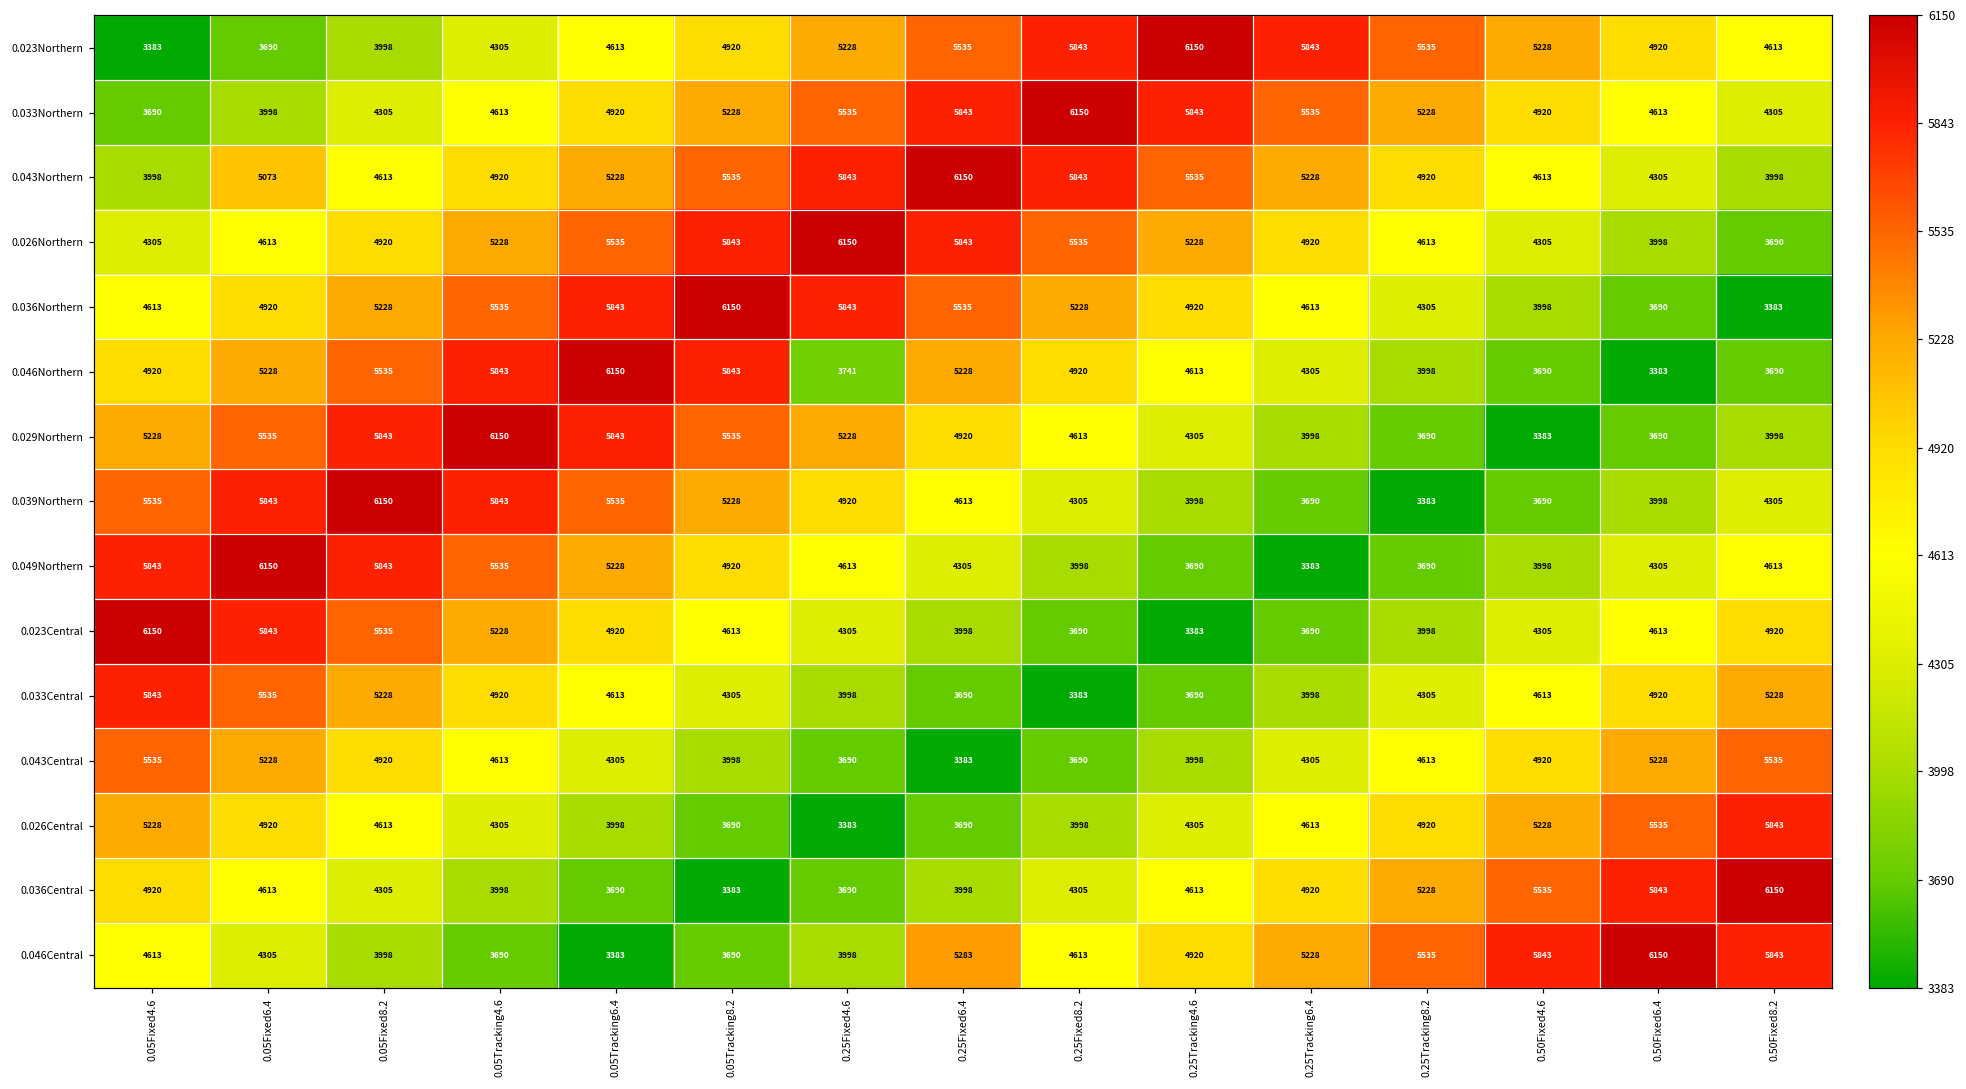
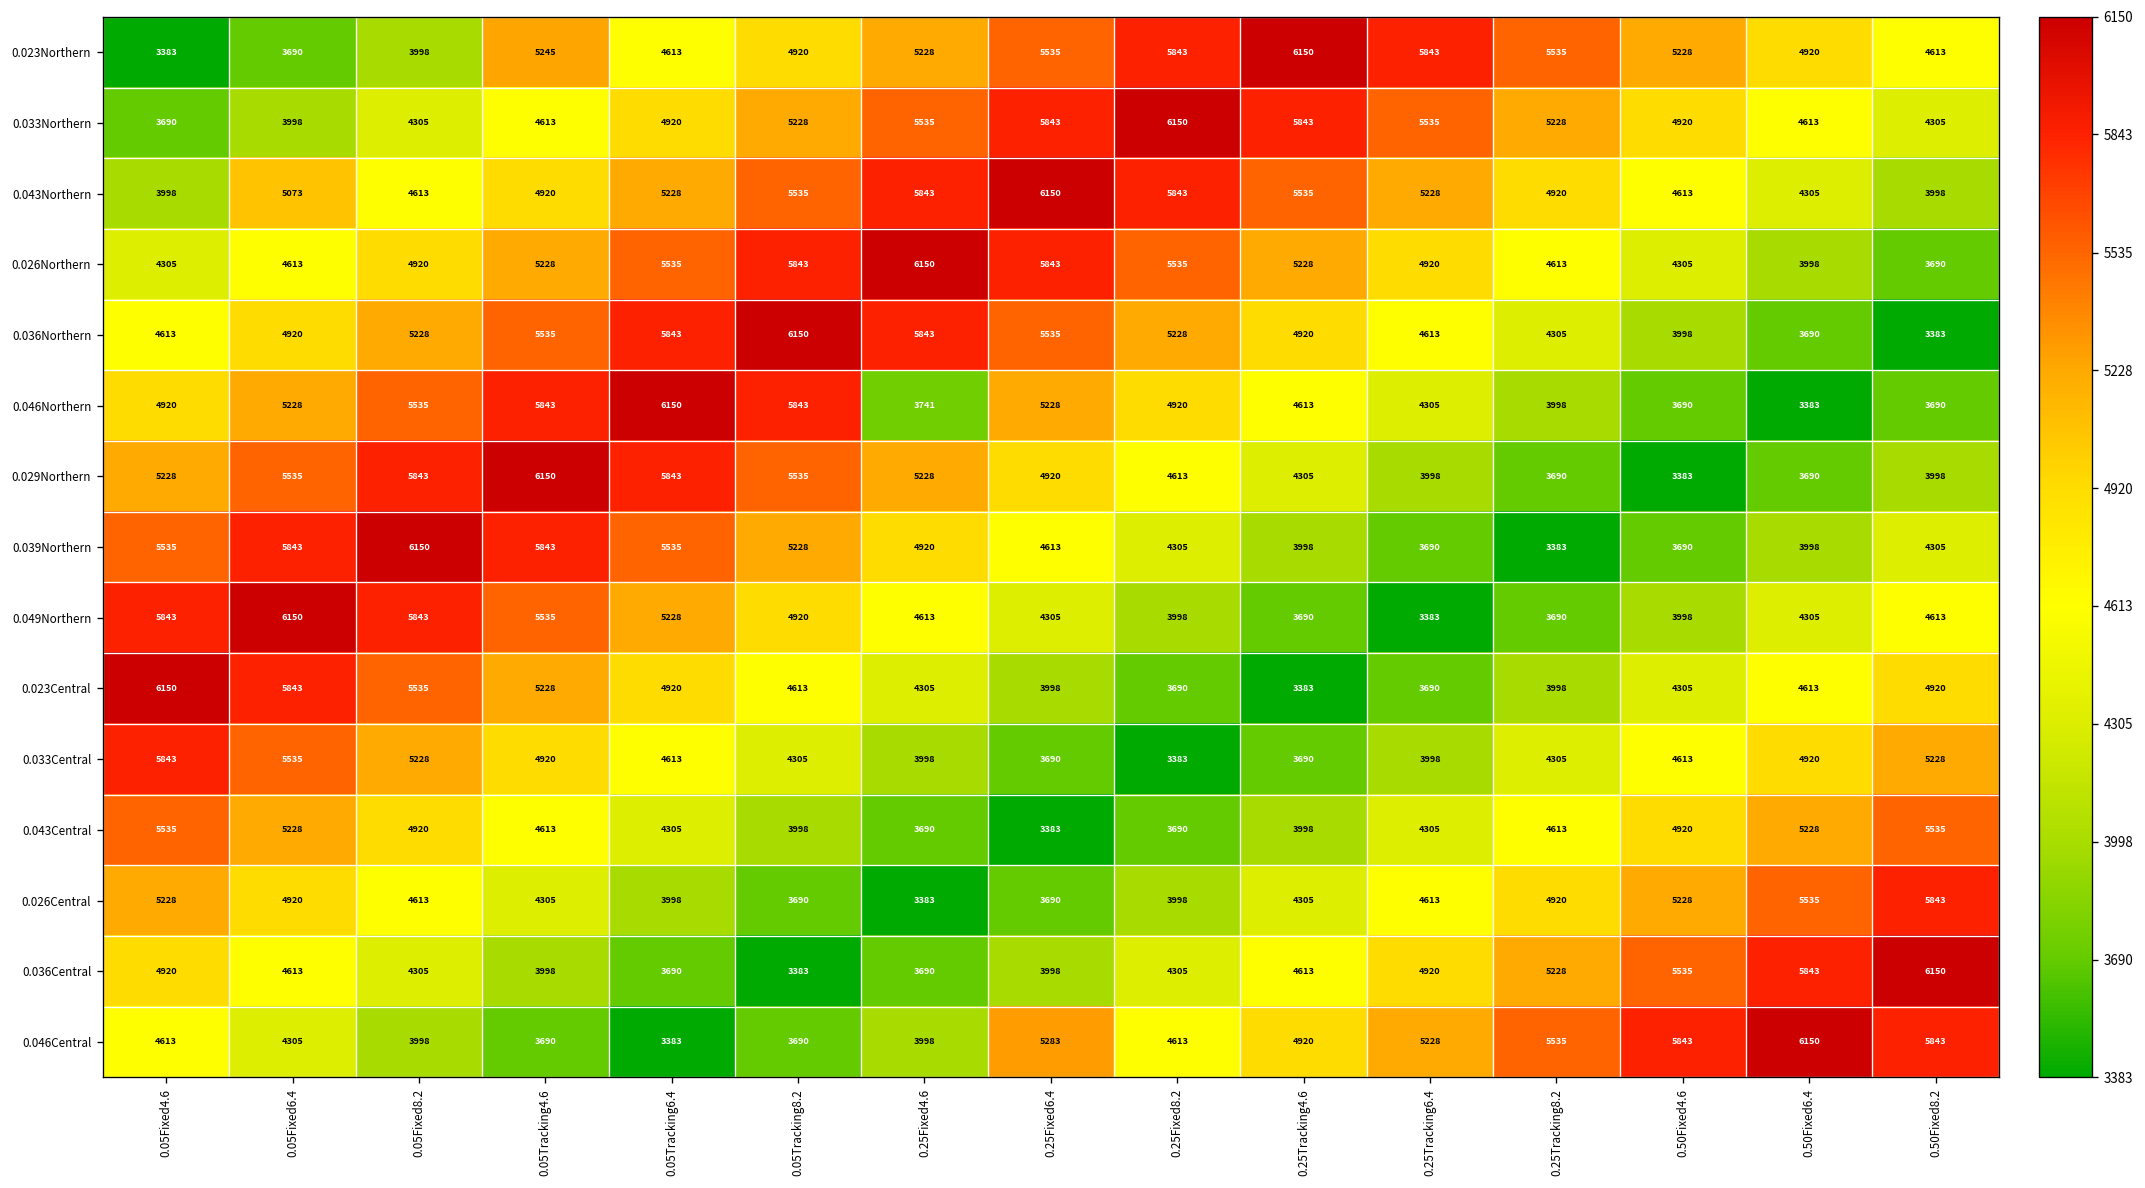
0.023Northern, 0.05Tracking4.6: 4305 -> 5245
